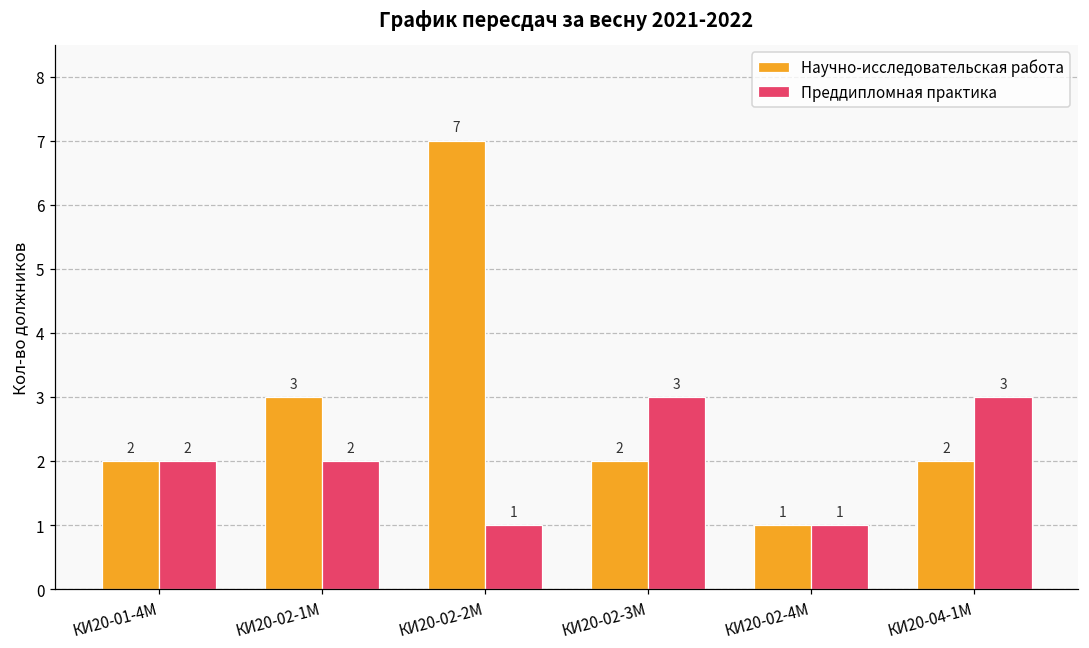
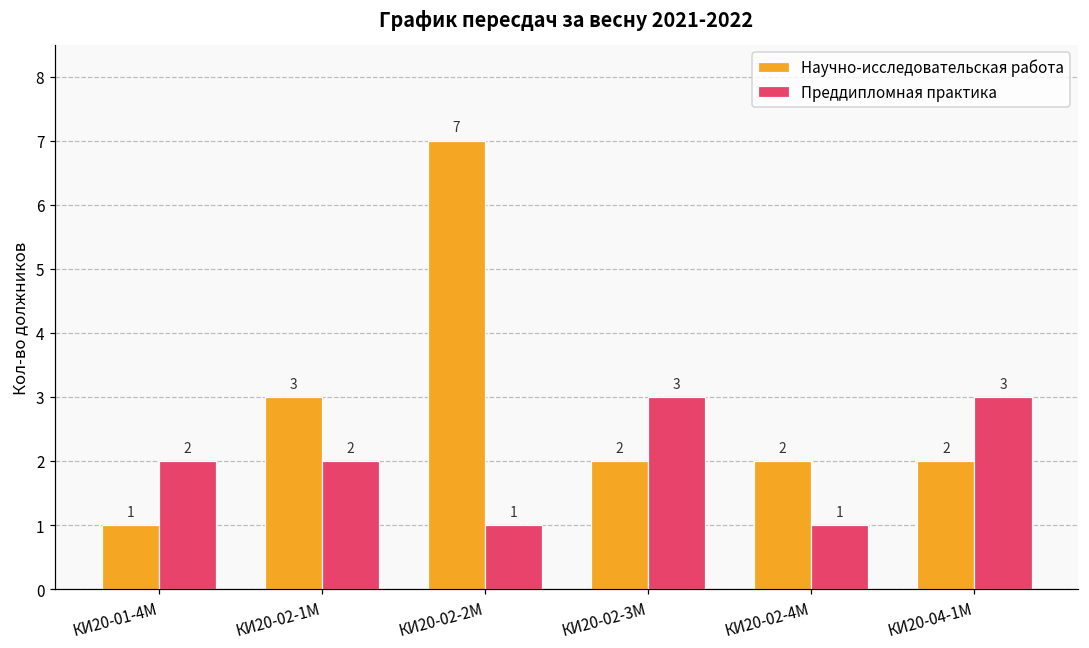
Научно-исследовательская работа, КИ20-01-4М: 2 -> 1
Научно-исследовательская работа, КИ20-02-4М: 1 -> 2
